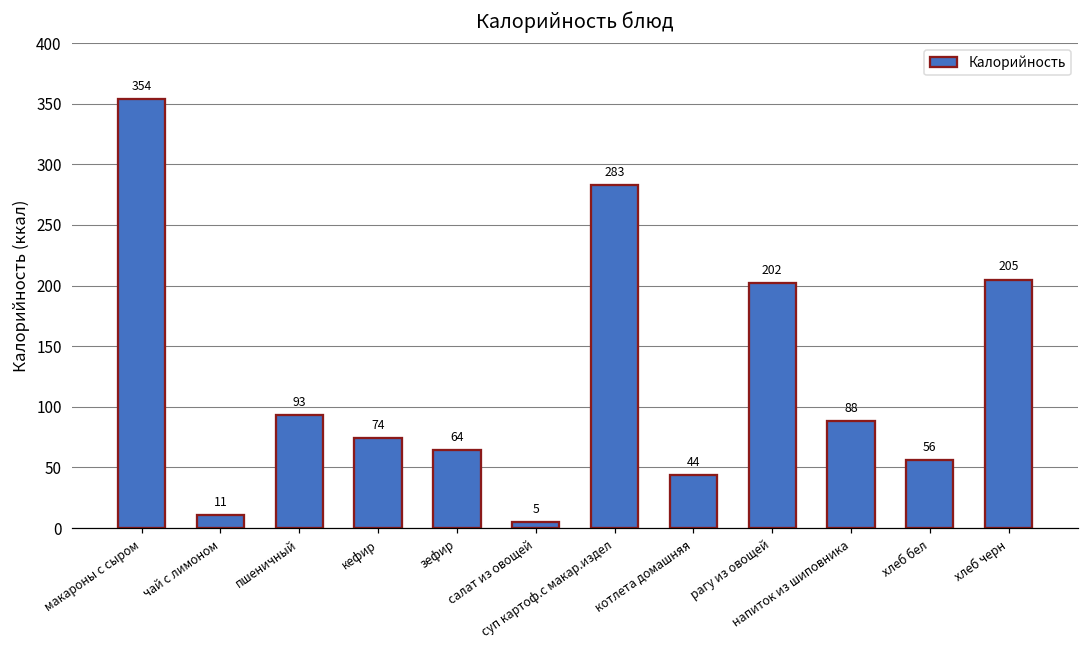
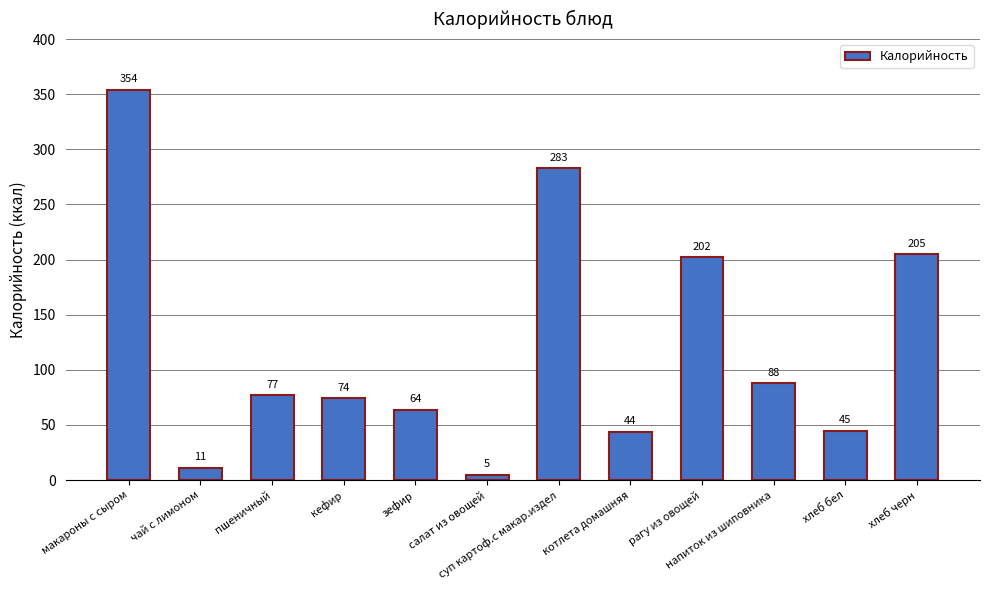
пшеничный: 93 -> 77
хлеб бел: 56 -> 45
